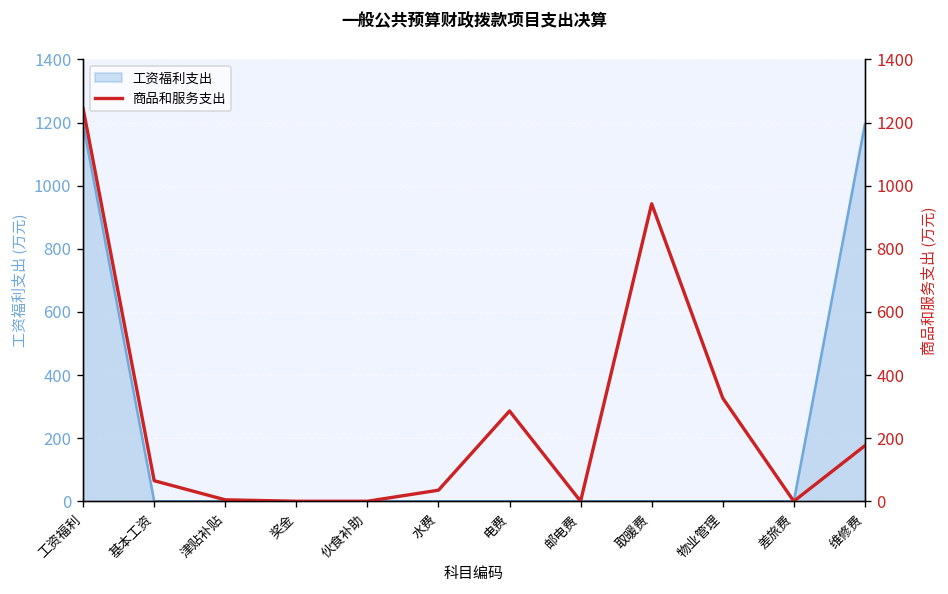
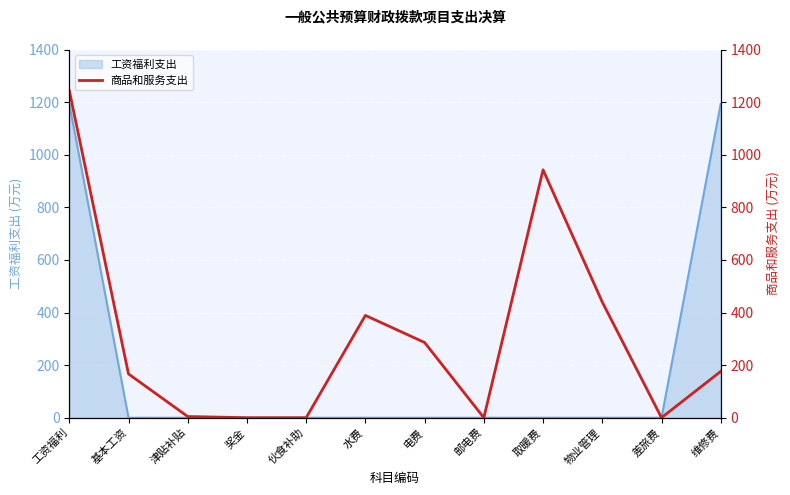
商品和服务支出, 基本工资: 70 -> 170
商品和服务支出, 水费: 40 -> 390
商品和服务支出, 物业管理: 330 -> 440
